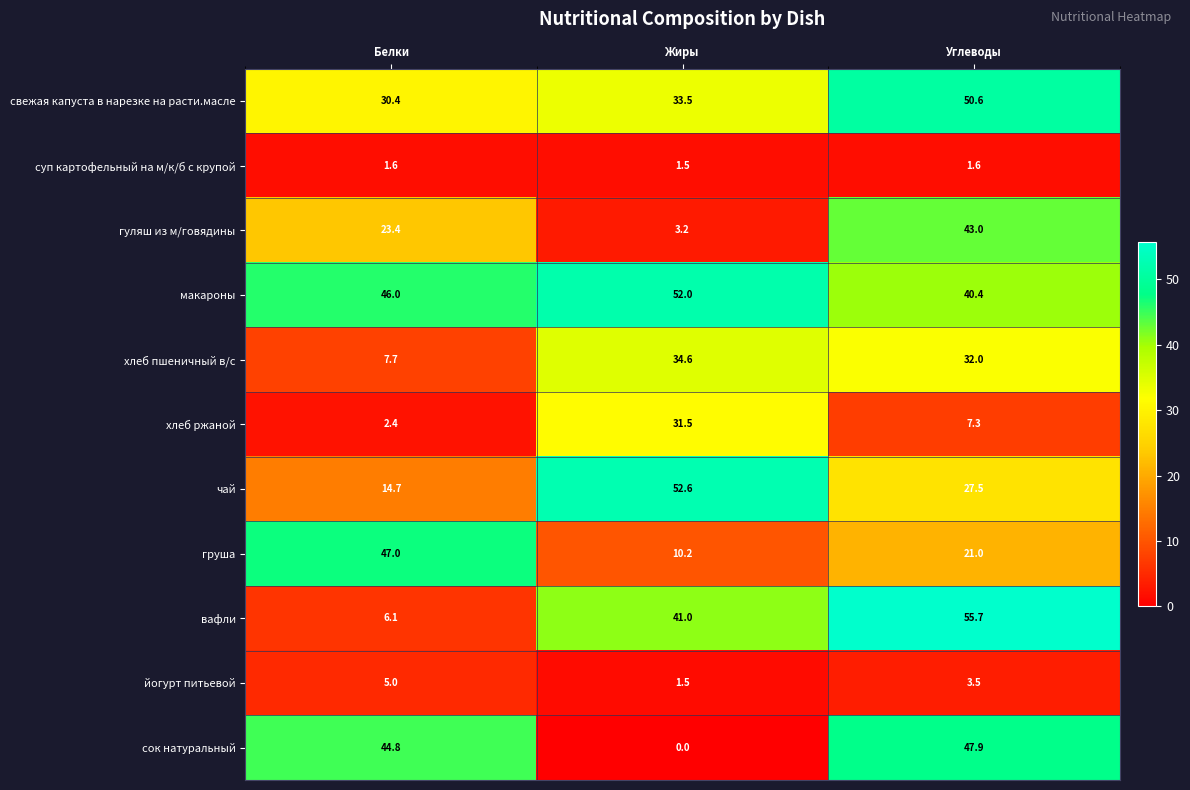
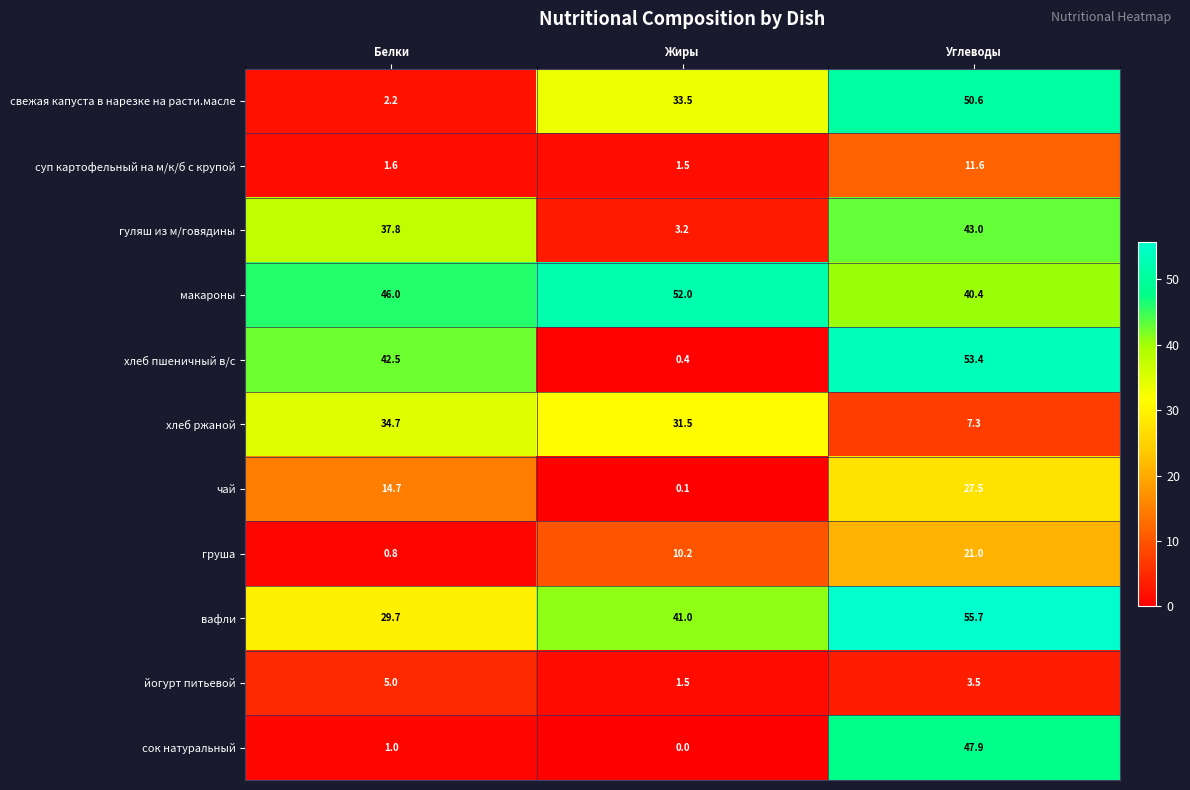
свежая капуста в нарезке на расти.масле, Белки: 30.4 -> 2.2
суп картофельный на м/к/б с крупой, Углеводы: 1.6 -> 11.6
гуляш из м/говядины, Белки: 23.4 -> 37.8
хлеб пшеничный в/с, Белки: 7.7 -> 42.5
хлеб пшеничный в/с, Жиры: 34.6 -> 0.4
хлеб пшеничный в/с, Углеводы: 32.0 -> 53.4
хлеб ржаной, Белки: 2.4 -> 34.7
чай, Жиры: 52.6 -> 0.1
груша, Белки: 47.0 -> 0.8
вафли, Белки: 6.1 -> 29.7
сок натуральный, Белки: 44.8 -> 1.0
